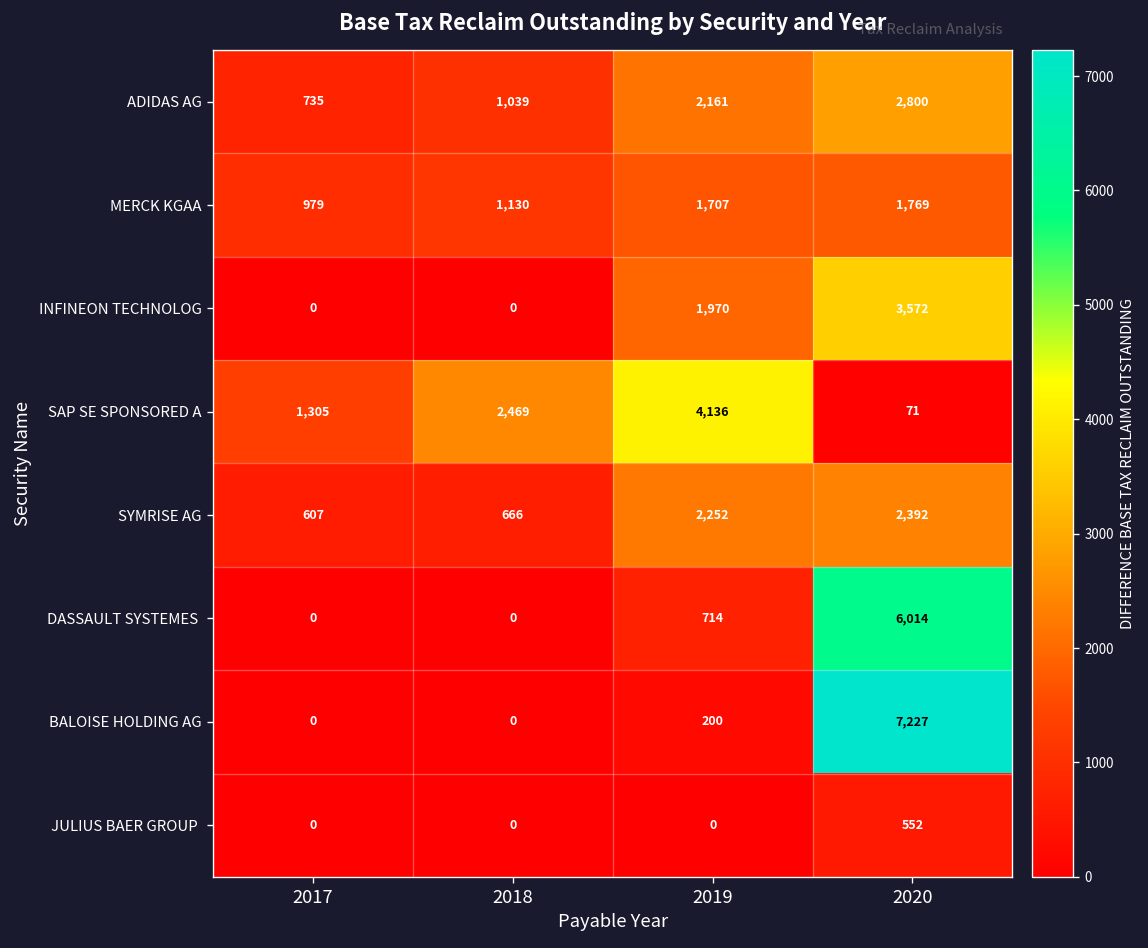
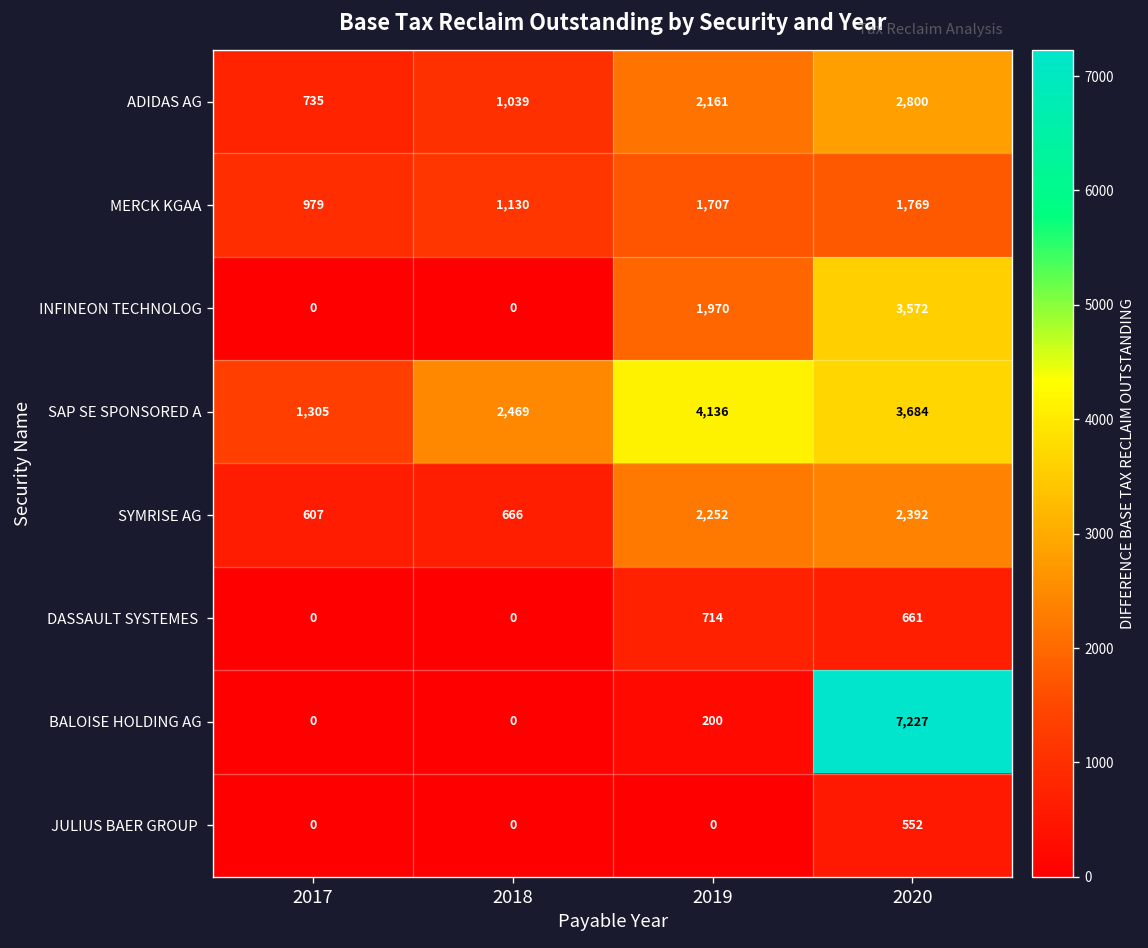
SAP SE SPONSORED A, 2020: 71 -> 3,684
DASSAULT SYSTEMES, 2020: 6,014 -> 661
